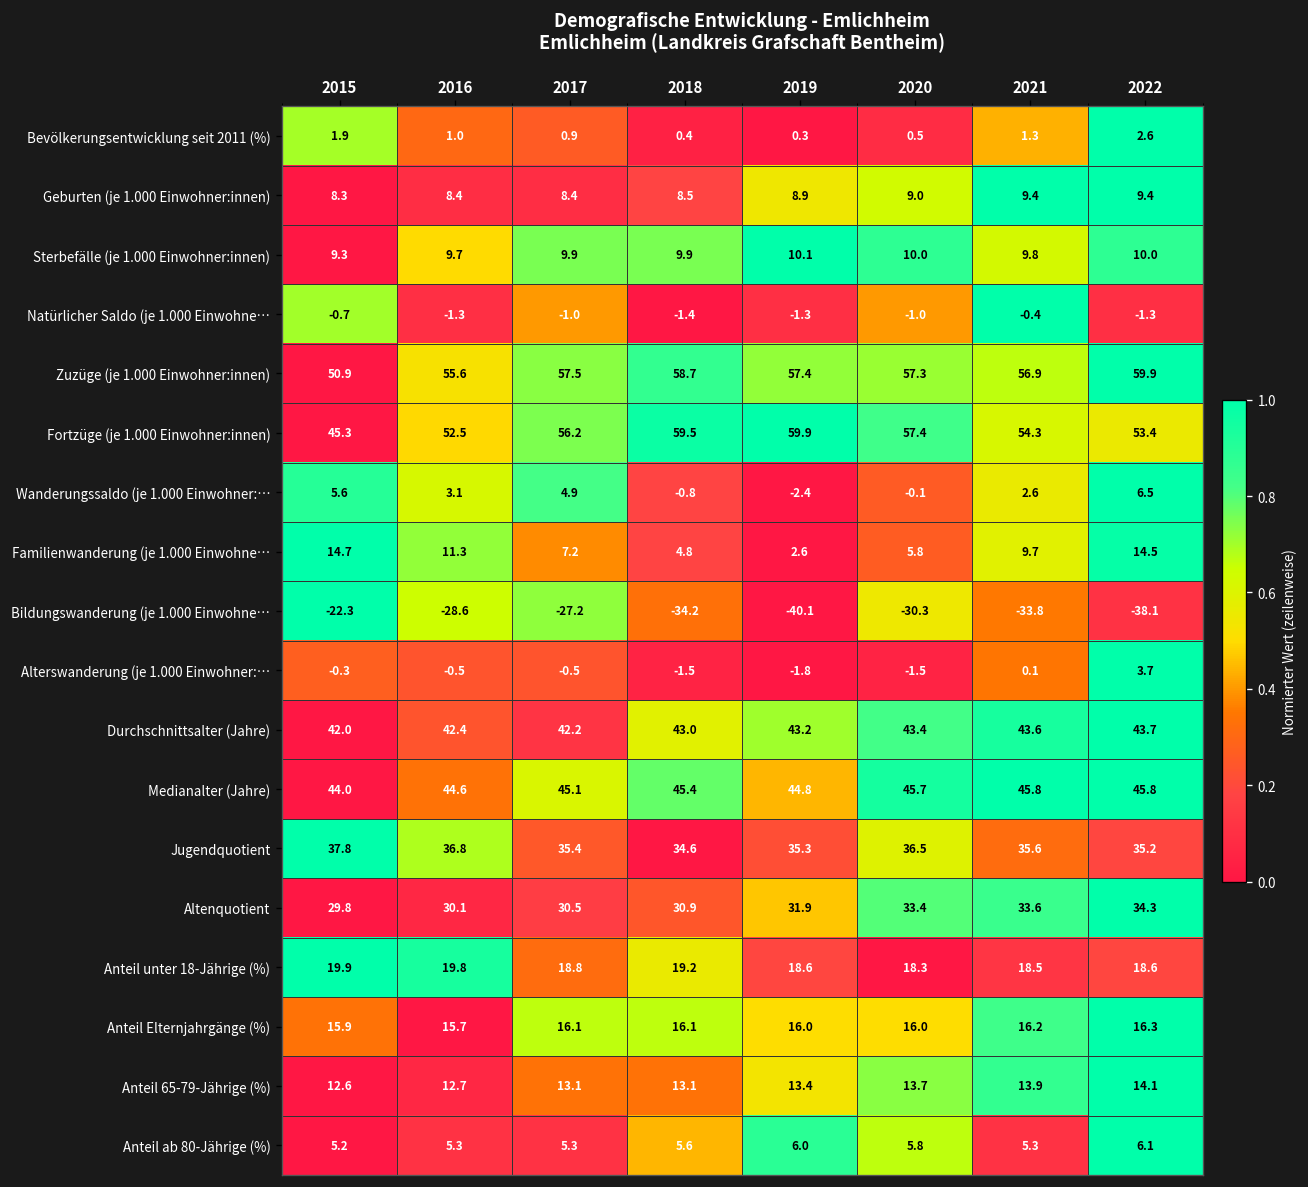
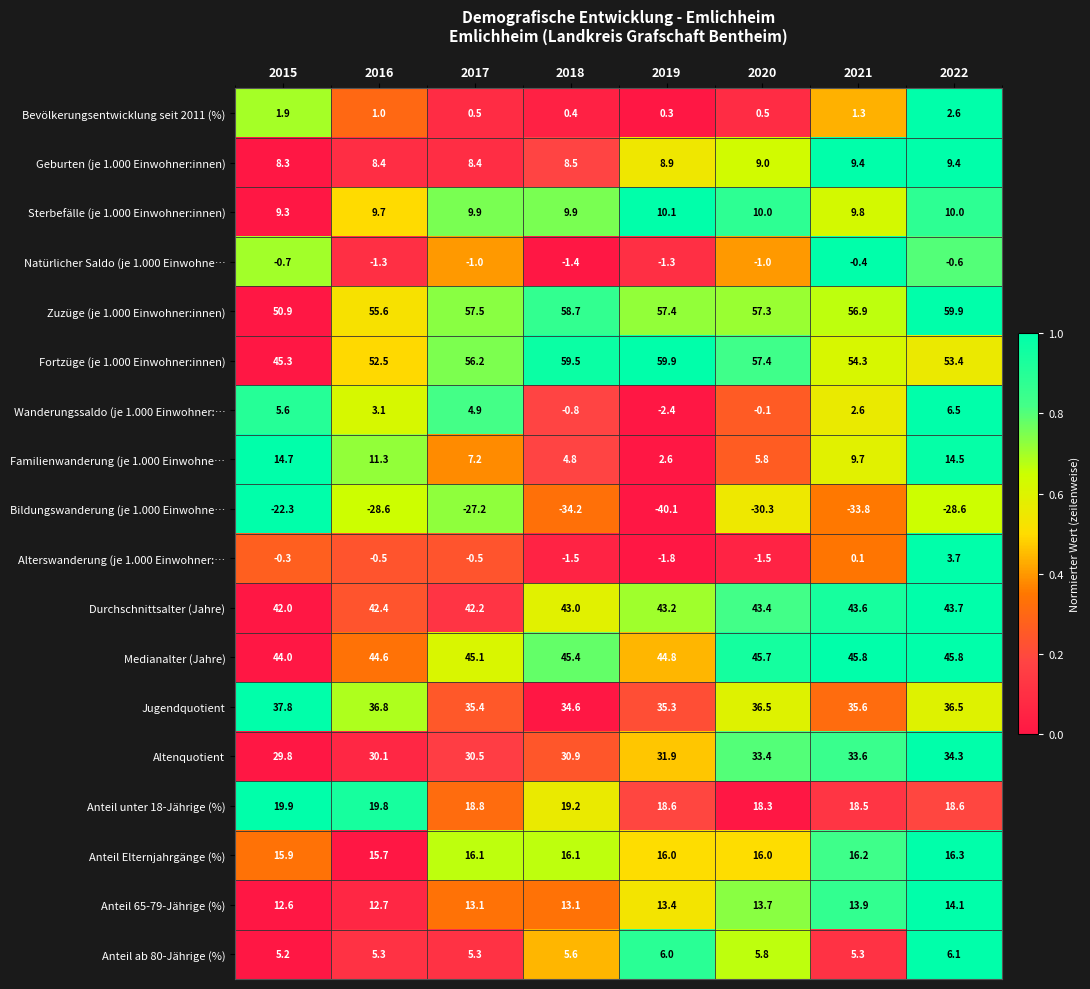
Bevölkerungsentwicklung seit 2011 (%), 2017: 0.9 -> 0.5
Natürlicher Saldo (je 1.000 Einwohne…, 2022: -1.3 -> -0.6
Bildungswanderung (je 1.000 Einwohne…, 2022: -38.1 -> -28.6
Jugendquotient, 2022: 35.2 -> 36.5
